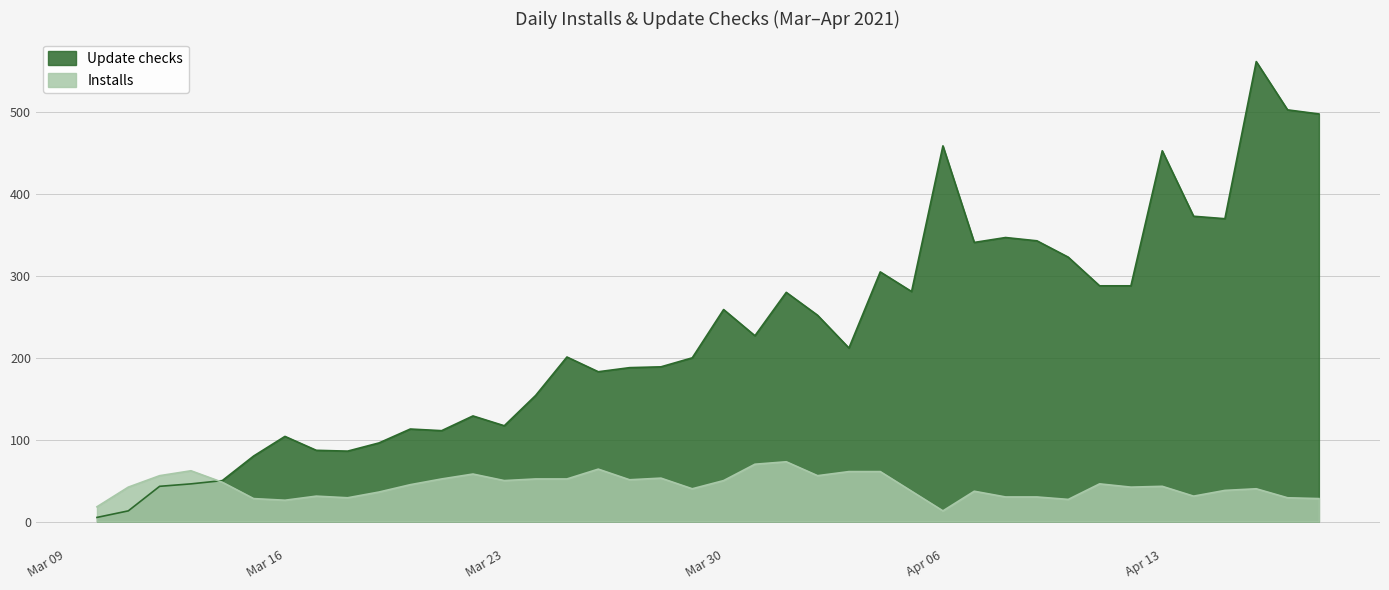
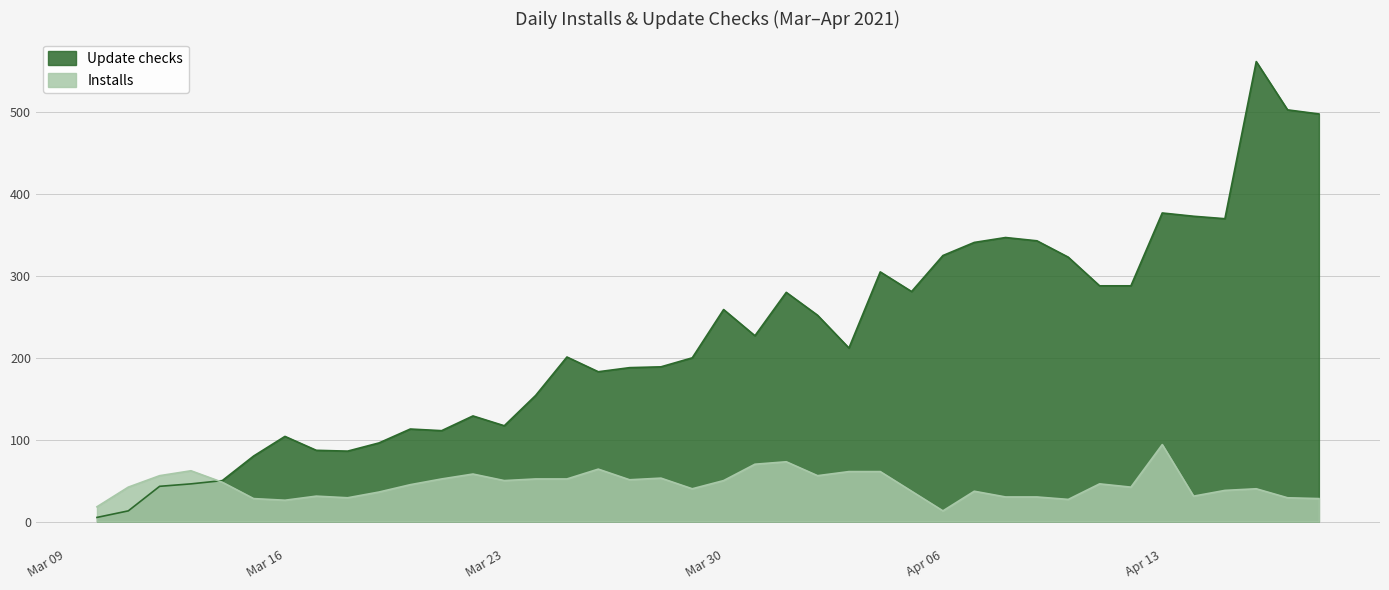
Update checks, Apr 06: 460 -> 330
Update checks, Apr 13: 450 -> 380
Installs, Apr 13: 40 -> 90
